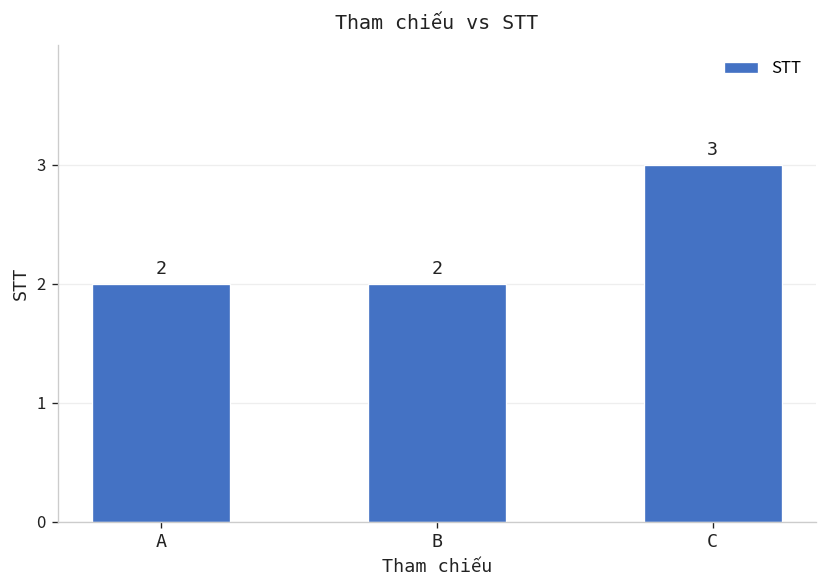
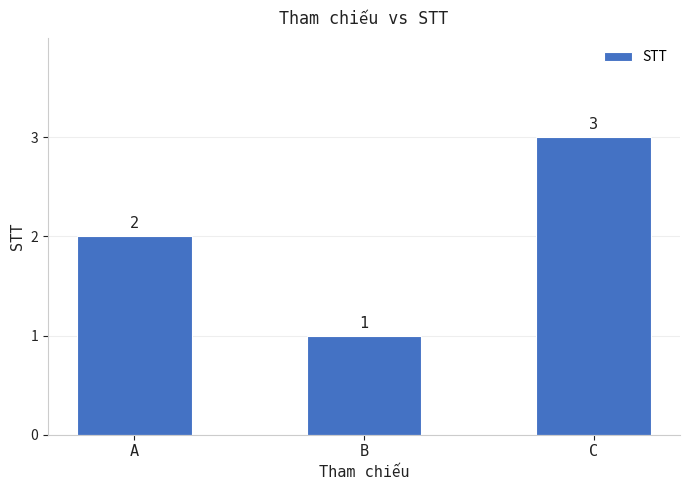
B: 2 -> 1
